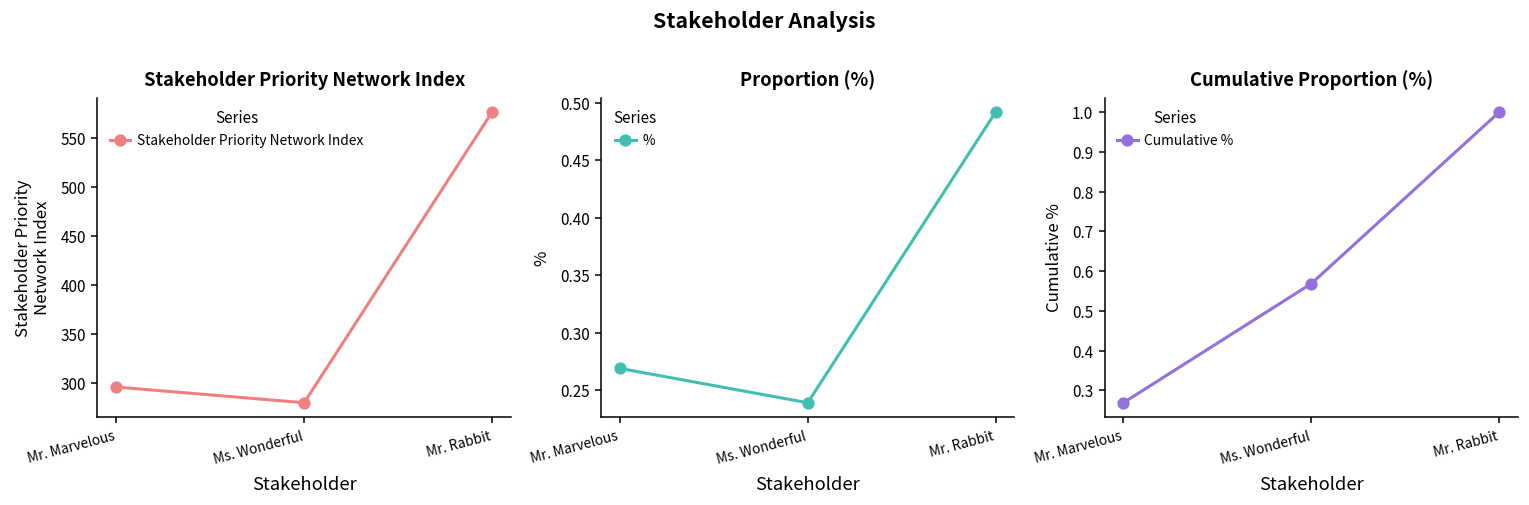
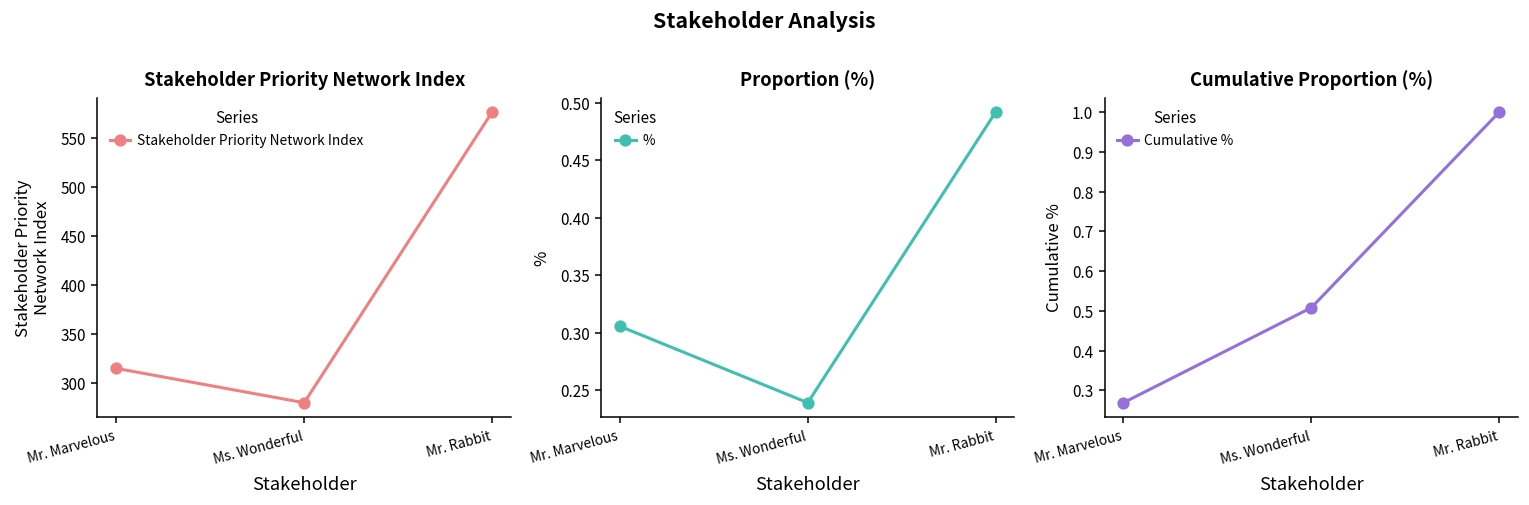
Stakeholder Priority Network Index, Mr. Marvelous: 300 -> 320
Proportion (%), Mr. Marvelous: 0.269 -> 0.306
Cumulative Proportion (%), Ms. Wonderful: 0.57 -> 0.51
